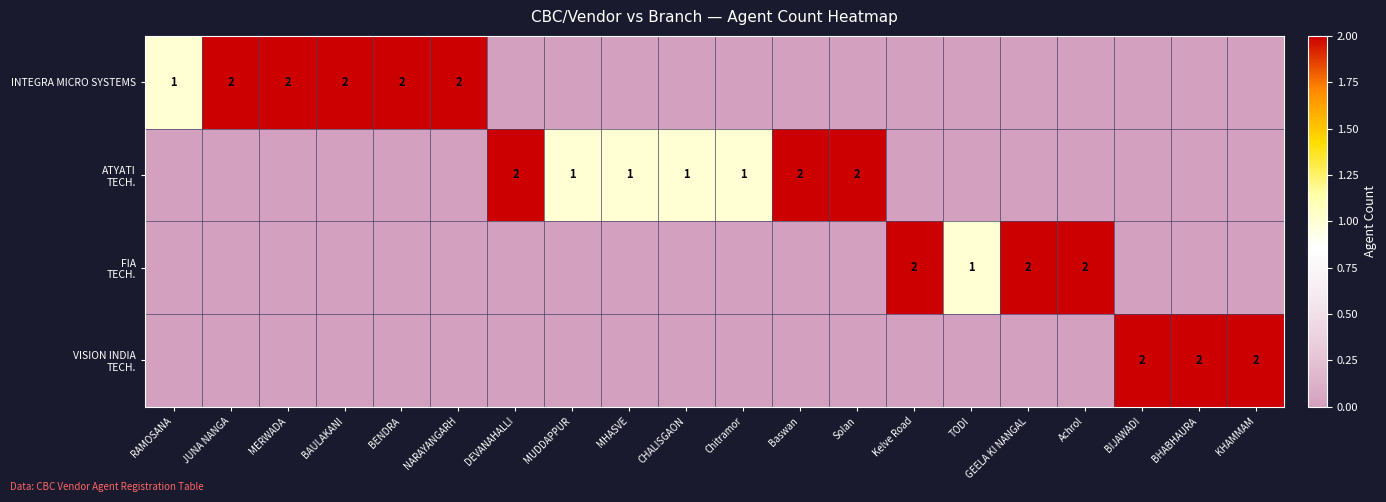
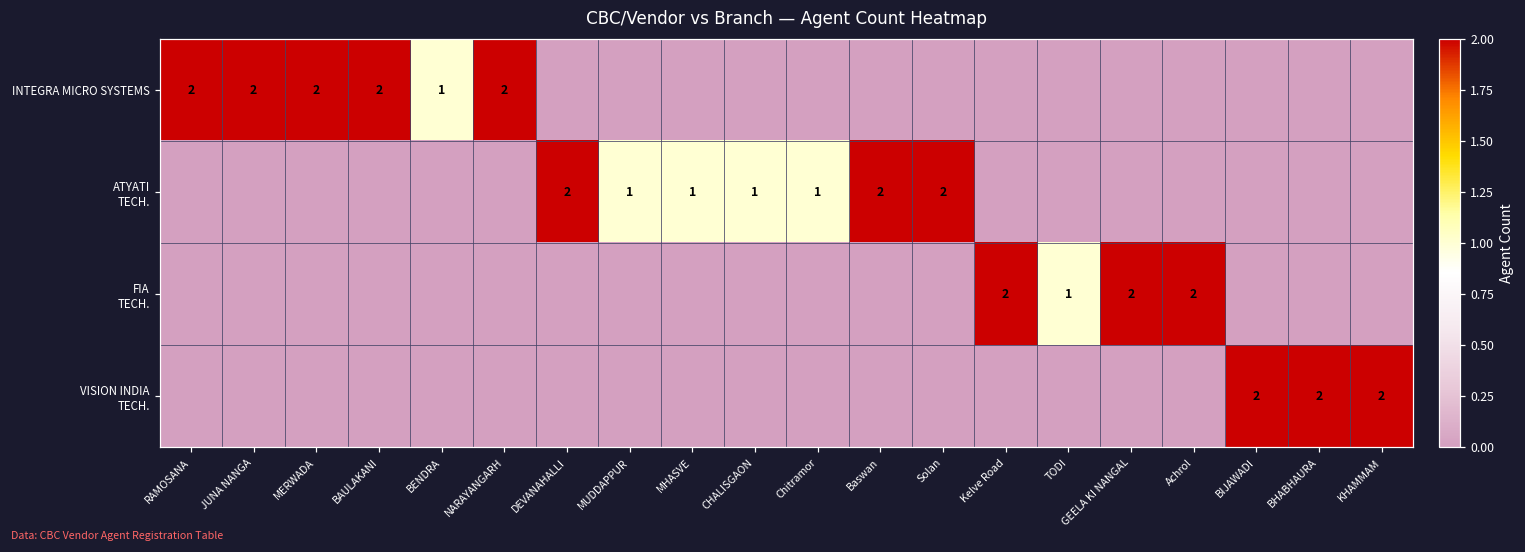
INTEGRA MICRO SYSTEMS, RAMOSANA: 1 -> 2
INTEGRA MICRO SYSTEMS, BENDRA: 2 -> 1
